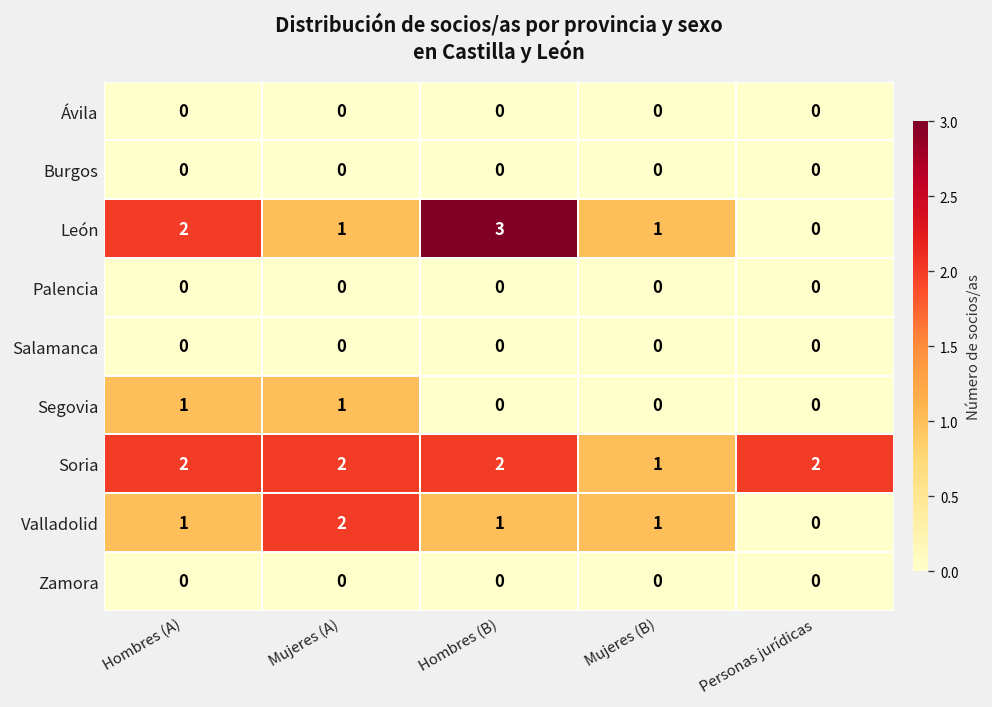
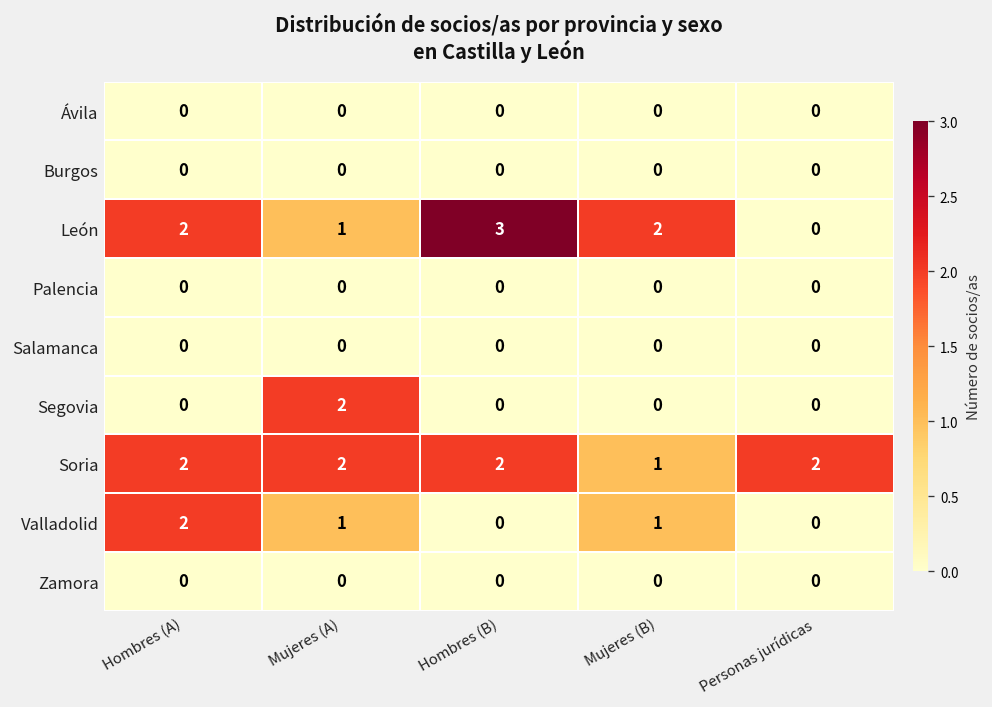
León, Mujeres (B): 1 -> 2
Segovia, Hombres (A): 1 -> 0
Segovia, Mujeres (A): 1 -> 2
Valladolid, Hombres (A): 1 -> 2
Valladolid, Mujeres (A): 2 -> 1
Valladolid, Hombres (B): 1 -> 0
